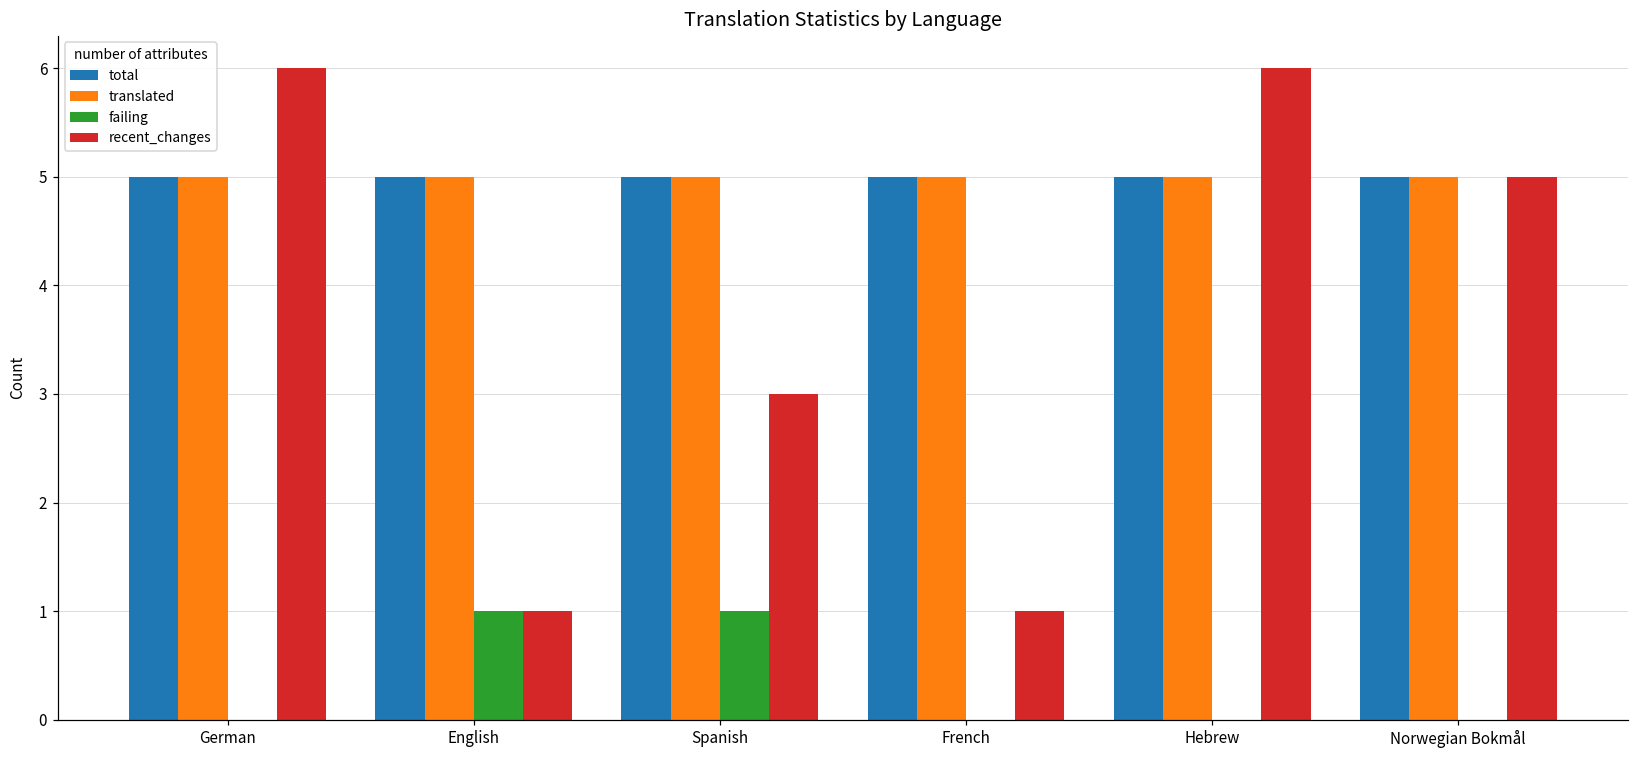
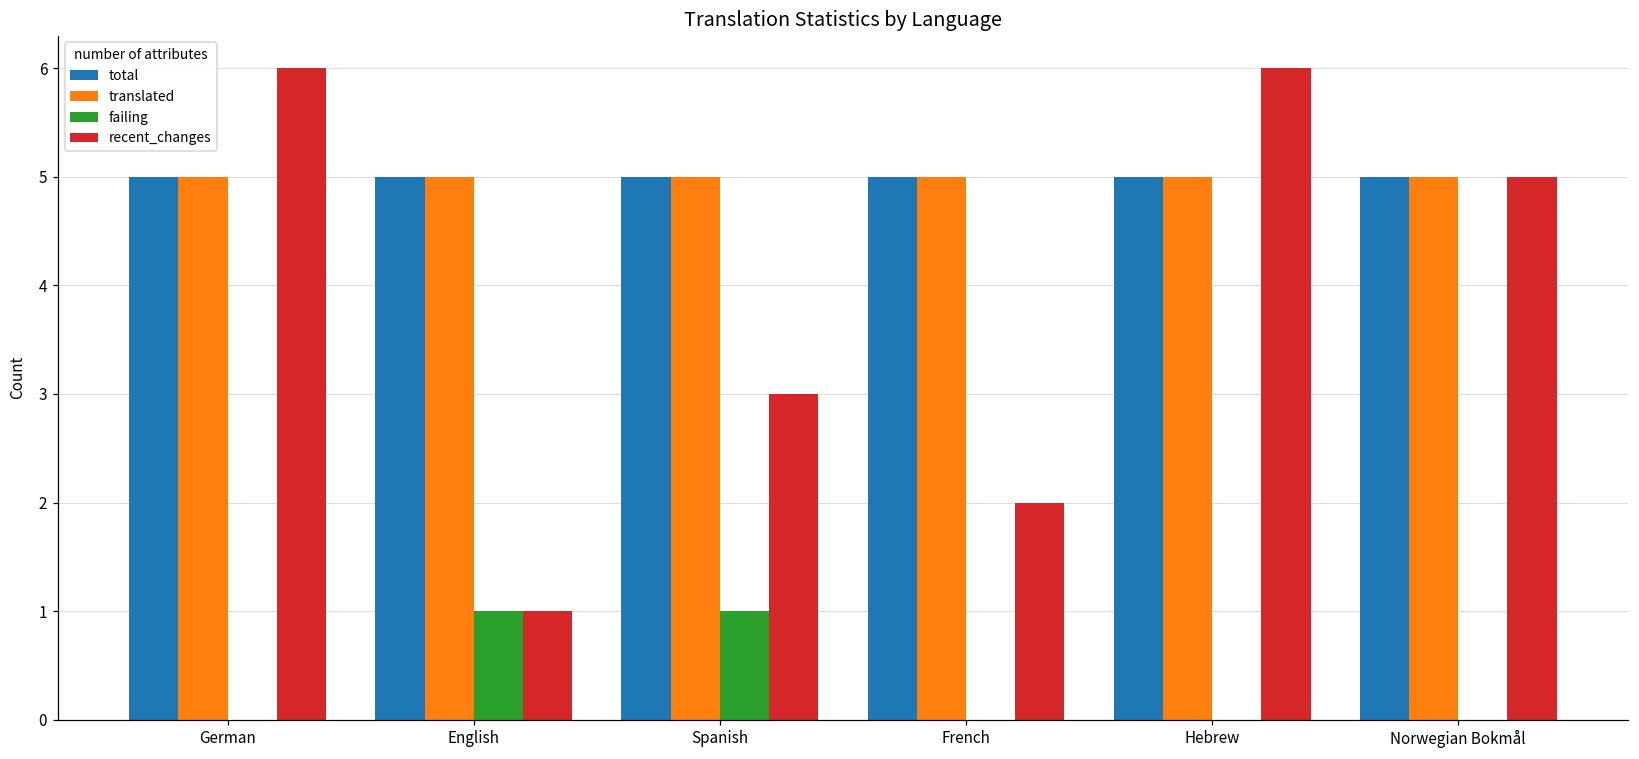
recent_changes, French: 1 -> 2
